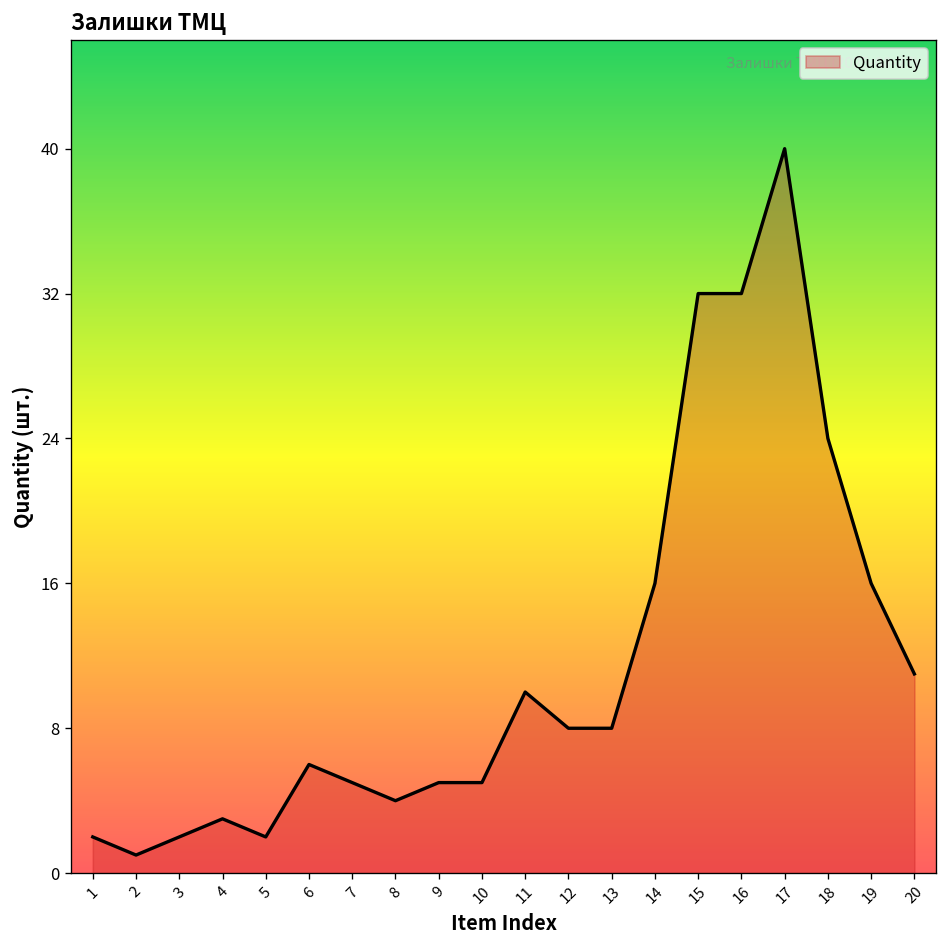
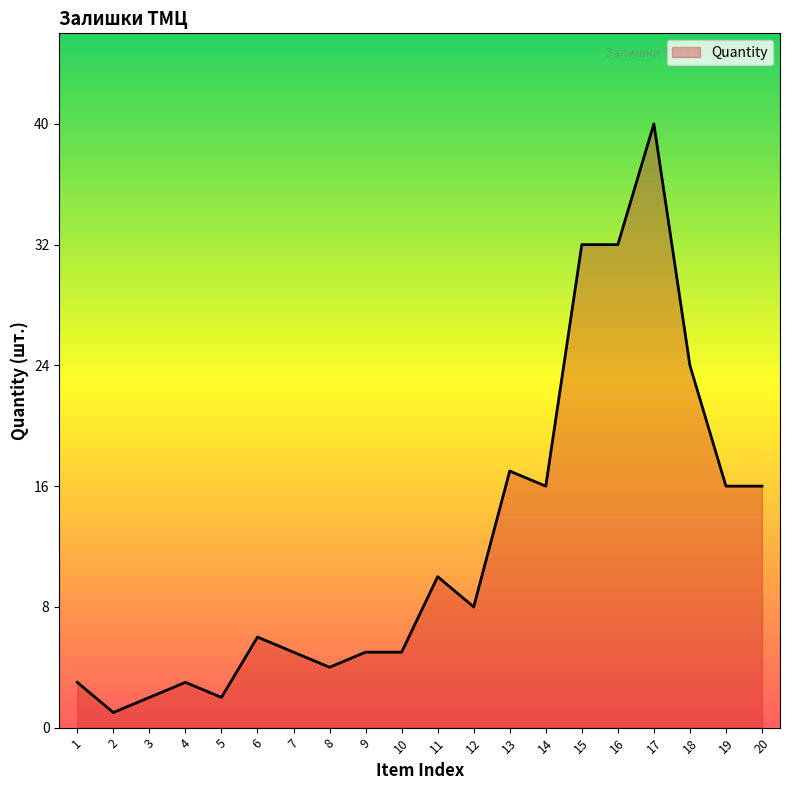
1: 2 -> 3
13: 8 -> 17
20: 11 -> 16
